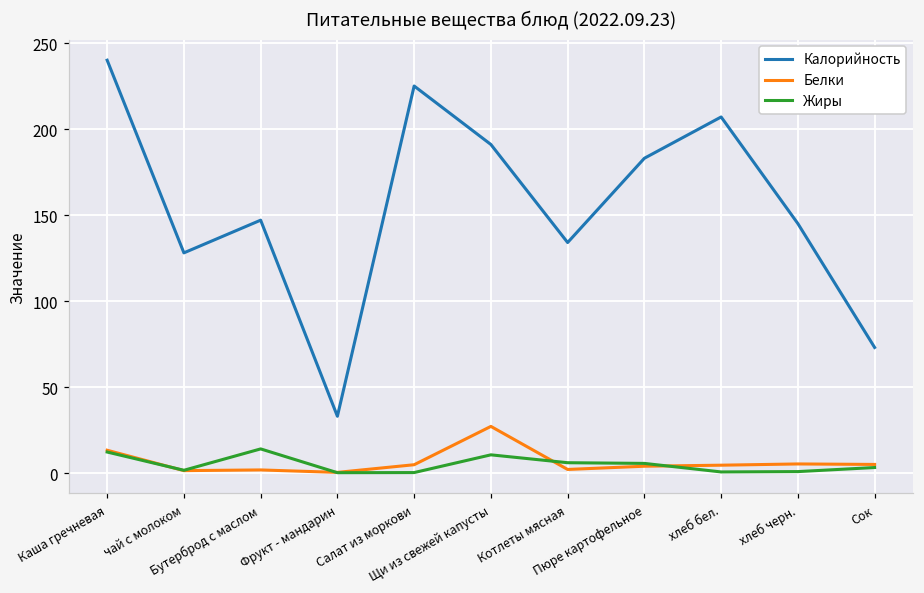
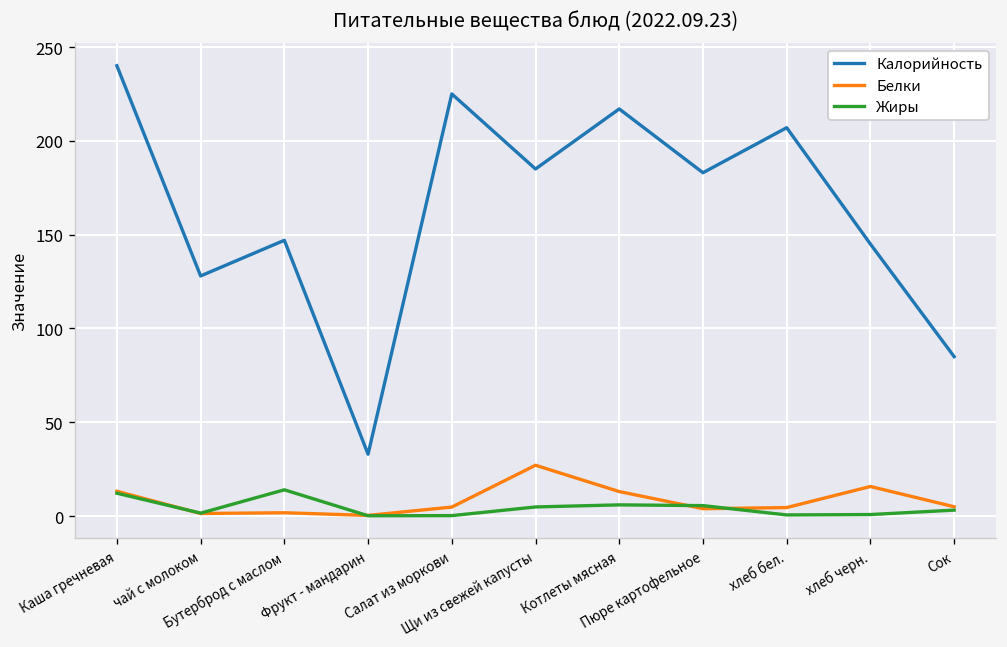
Калорийность, Щи из свежей капусты: 191 -> 185
Жиры, Щи из свежей капусты: 11 -> 5
Калорийность, Котлеты мясная: 134 -> 217
Белки, Котлеты мясная: 2 -> 13
Белки, хлеб черн.: 5 -> 16
Калорийность, Сок: 73 -> 85
